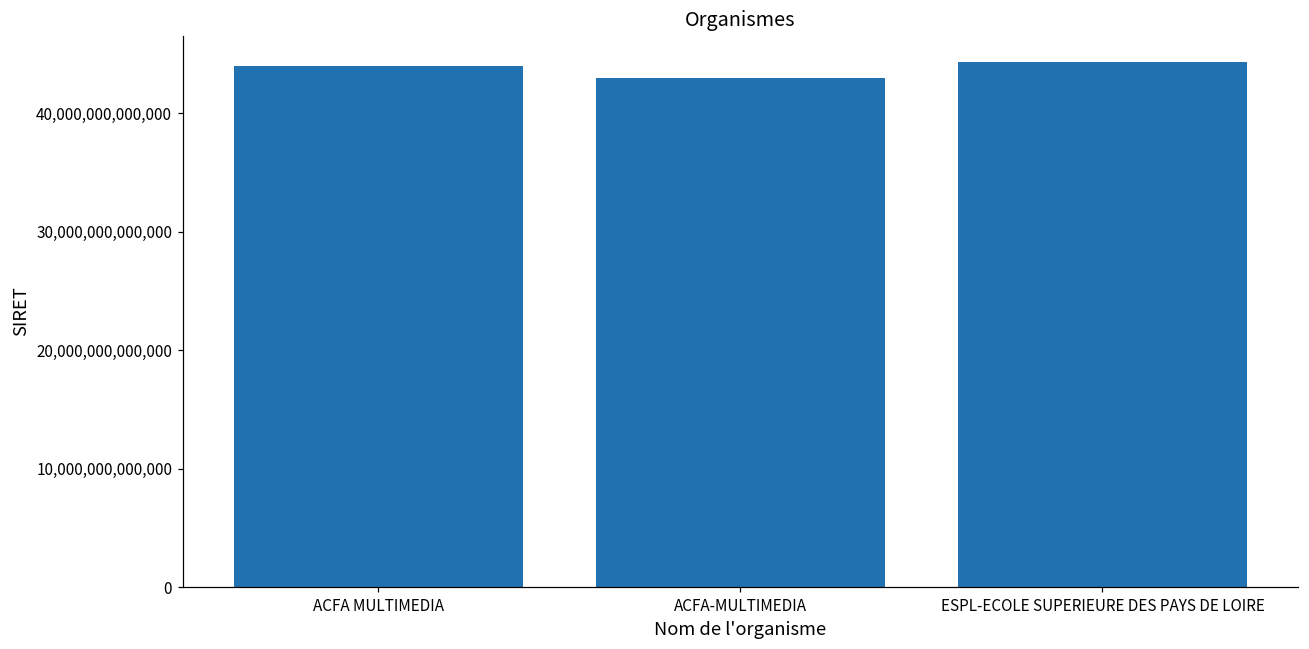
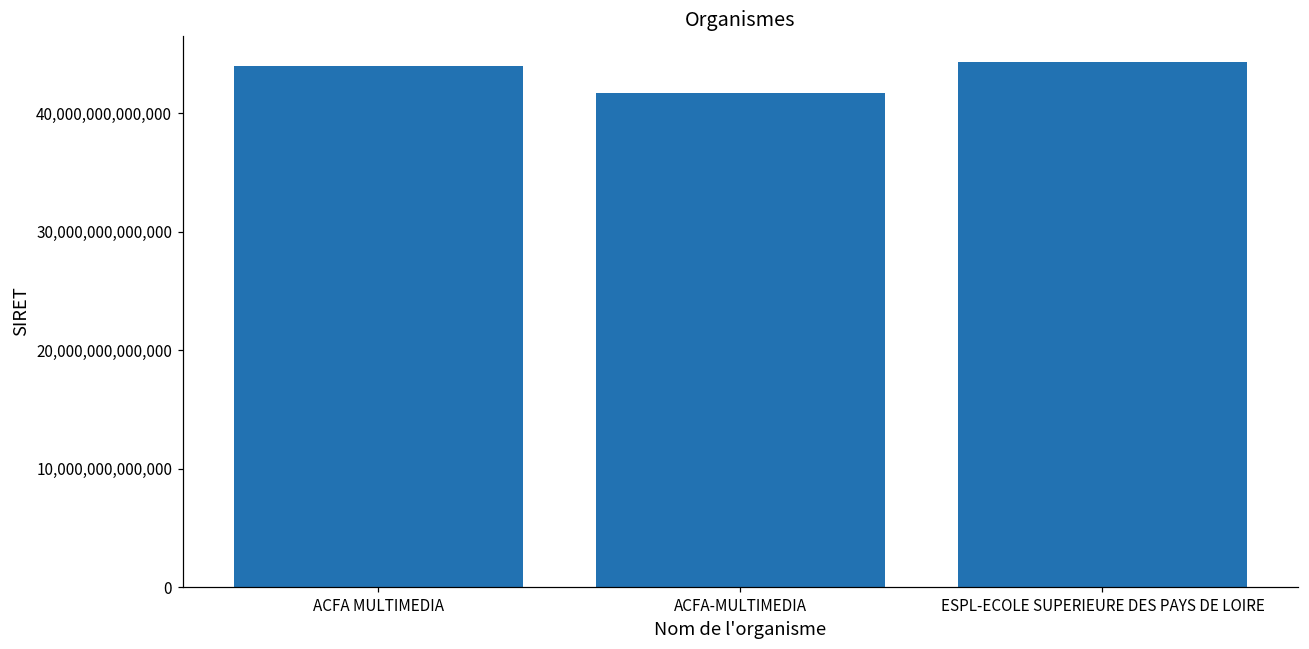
ACFA-MULTIMEDIA: 43,000,000,000,000 -> 41,700,000,000,000
